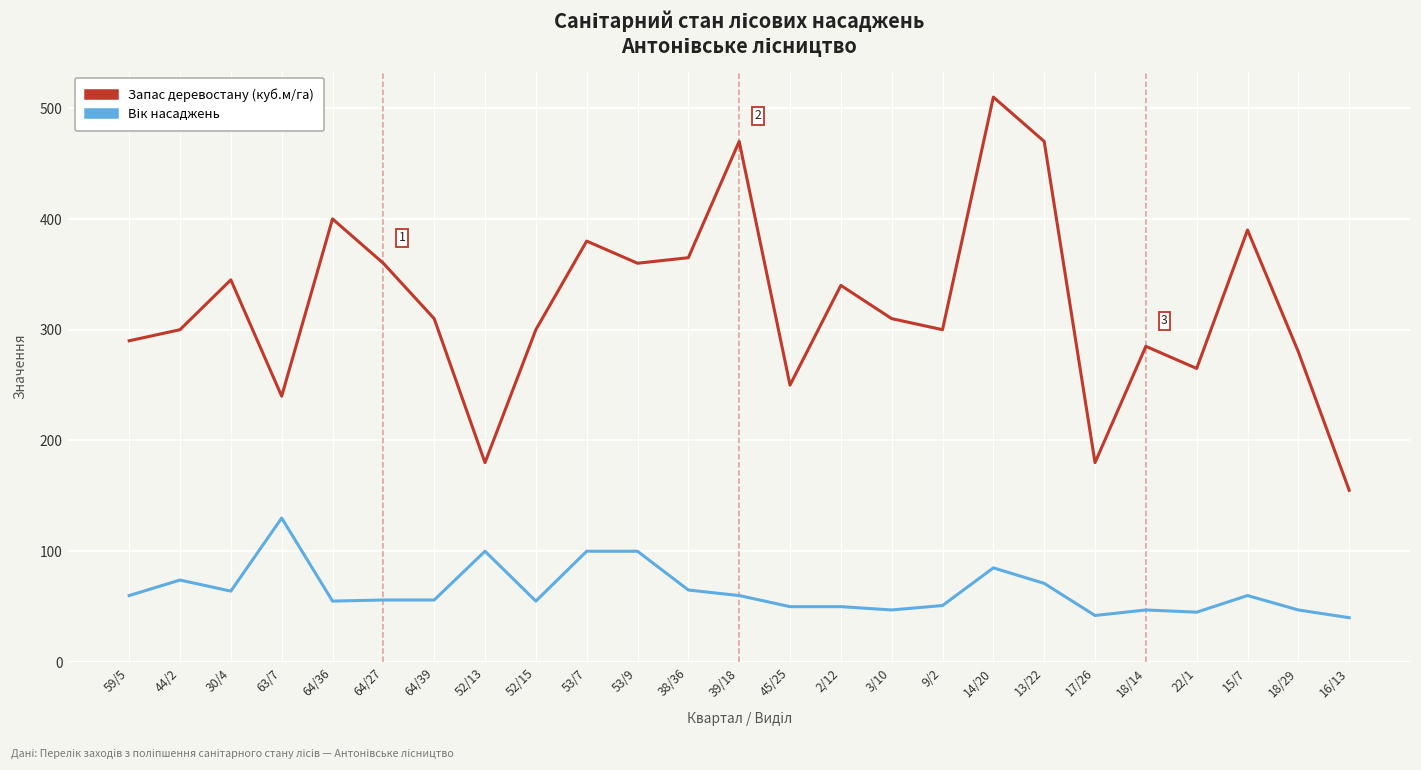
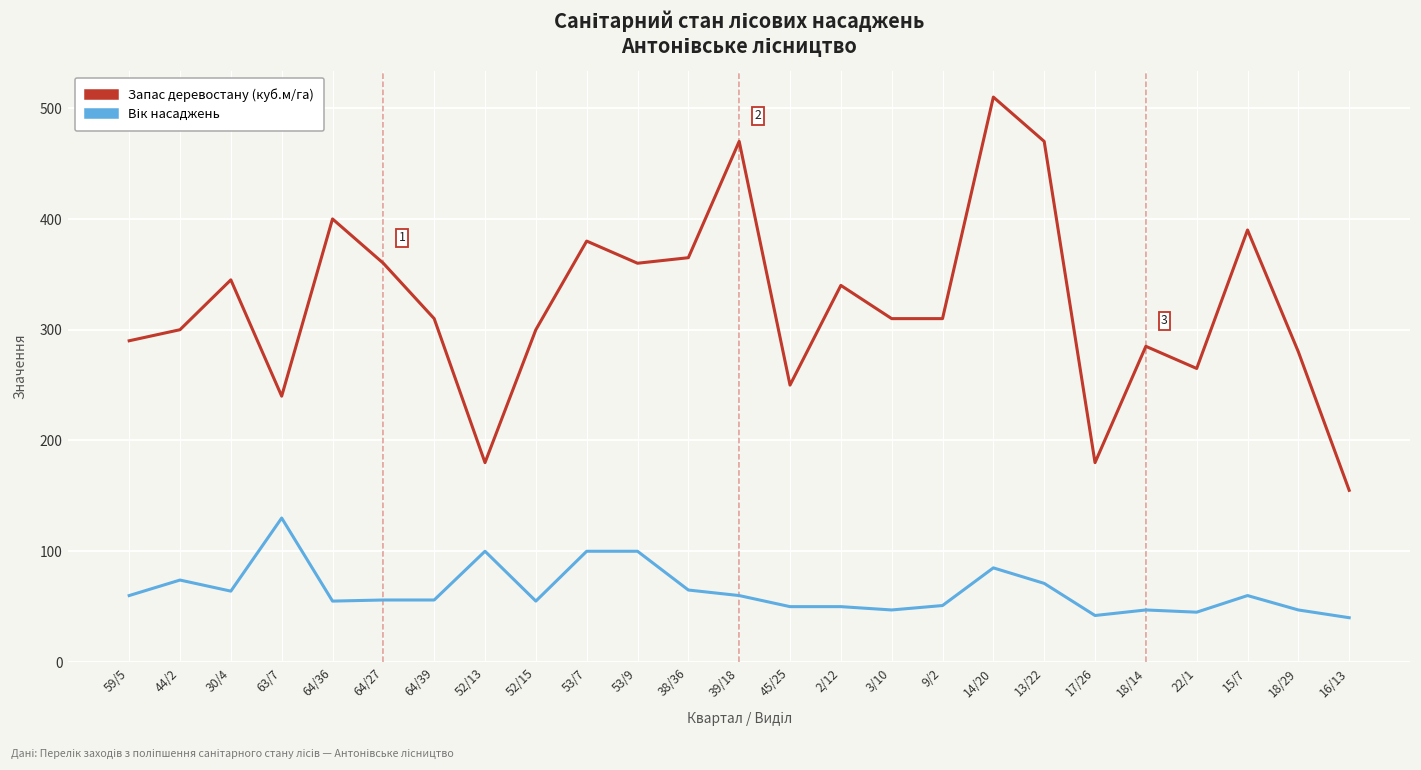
Запас деревостану (куб.м/га), 9/2: 300 -> 310
